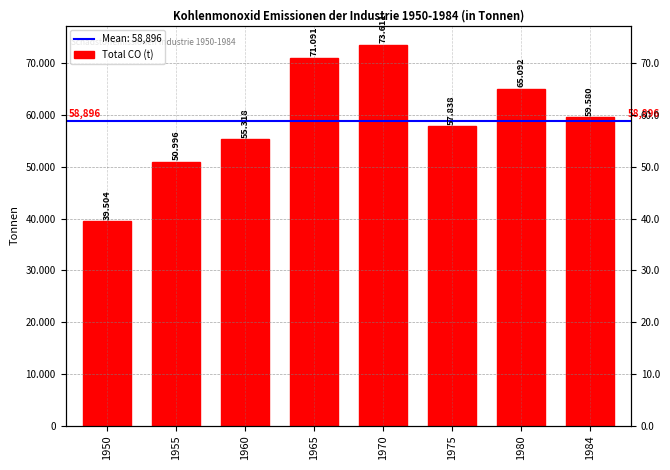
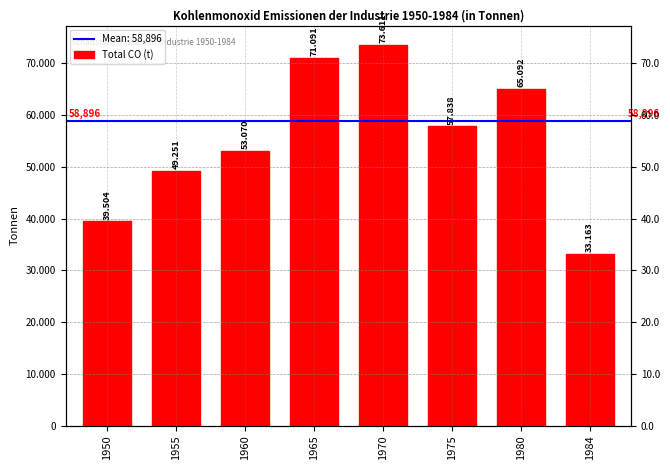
1955: 50.996 -> 49.251
1960: 55.318 -> 53.070
1984: 59.580 -> 33.163
